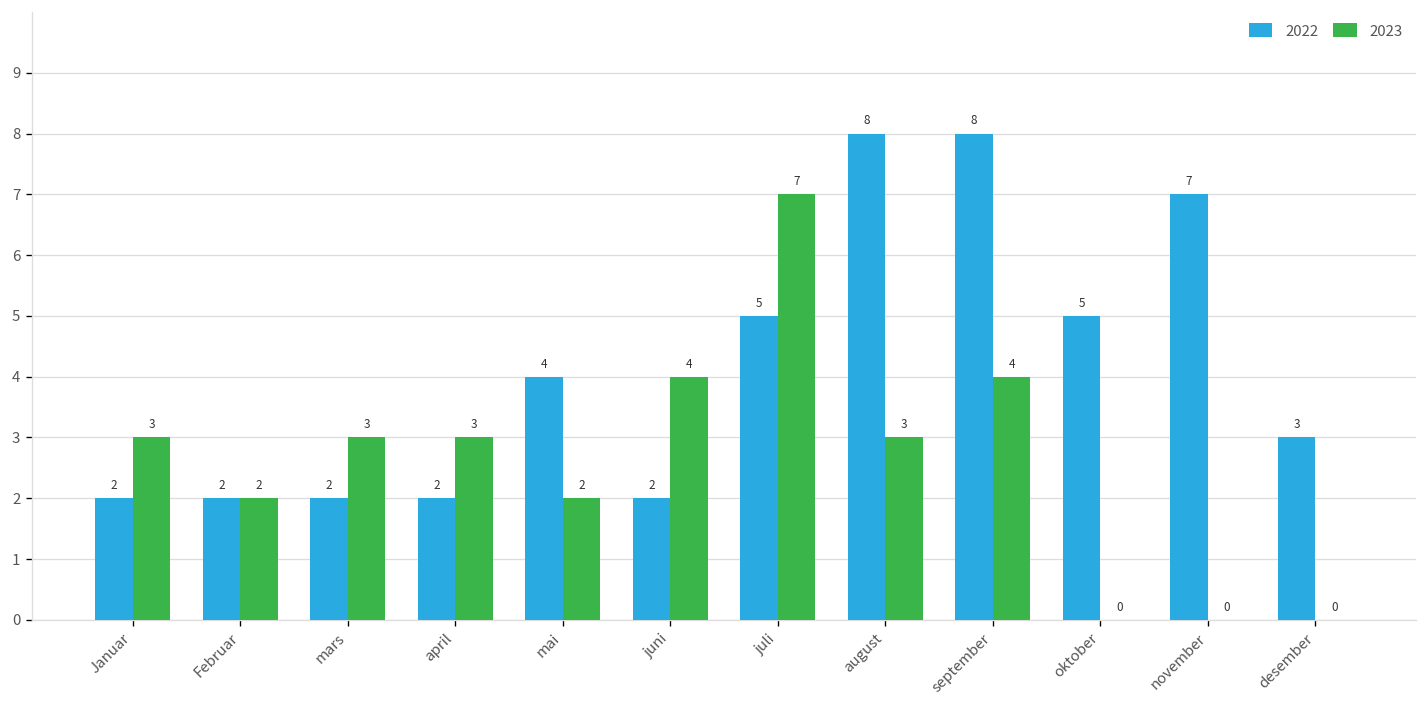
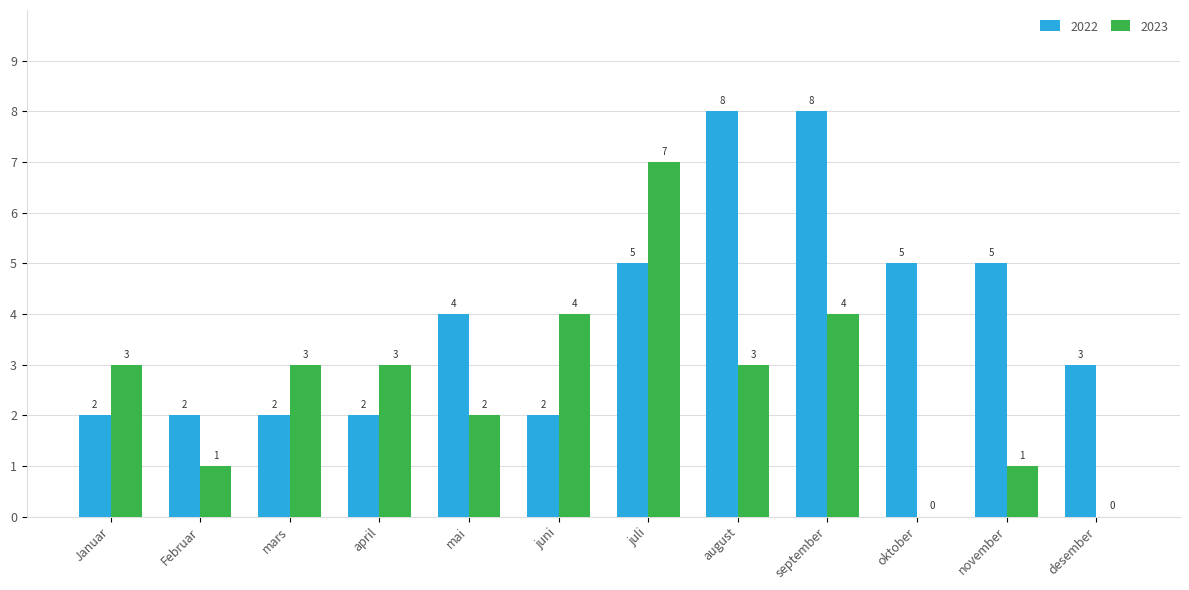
2023, Februar: 2 -> 1
2022, november: 7 -> 5
2023, november: 0 -> 1
